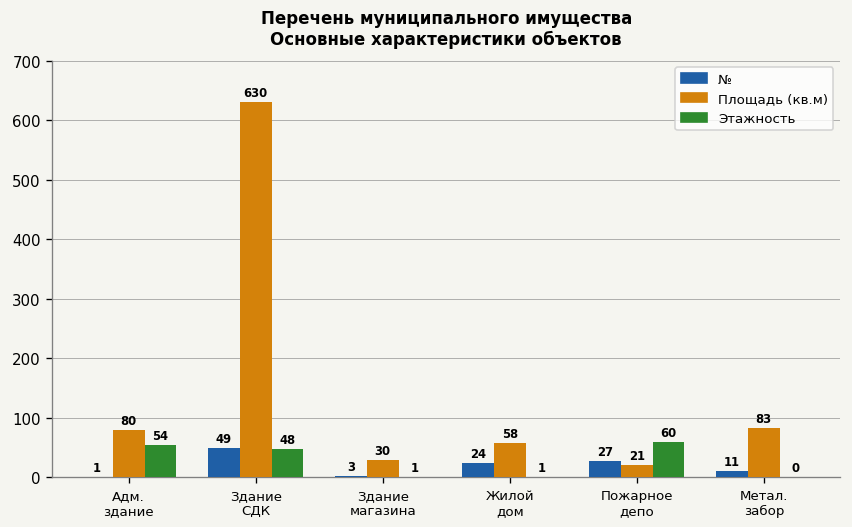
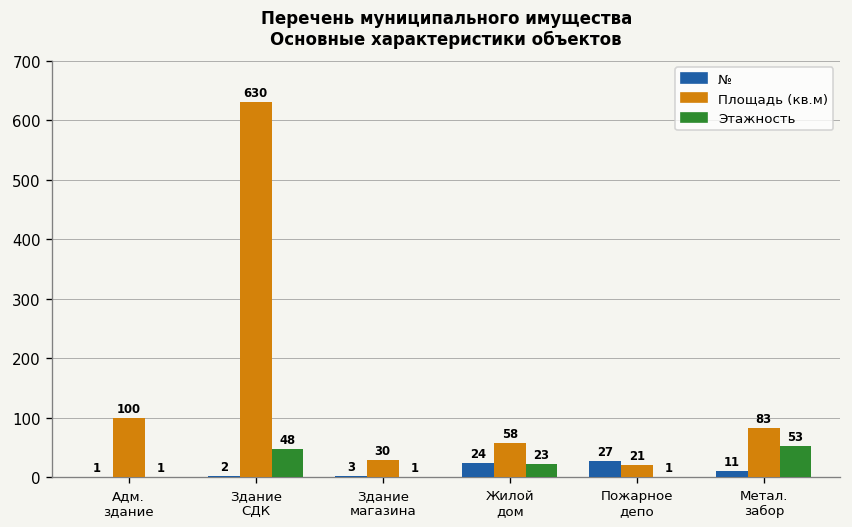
Площадь (кв.м), Адм. здание: 80 -> 100
Этажность, Адм. здание: 54 -> 1
№, Здание СДК: 49 -> 2
Этажность, Жилой дом: 1 -> 23
Этажность, Пожарное депо: 60 -> 1
Этажность, Метал. забор: 0 -> 53
